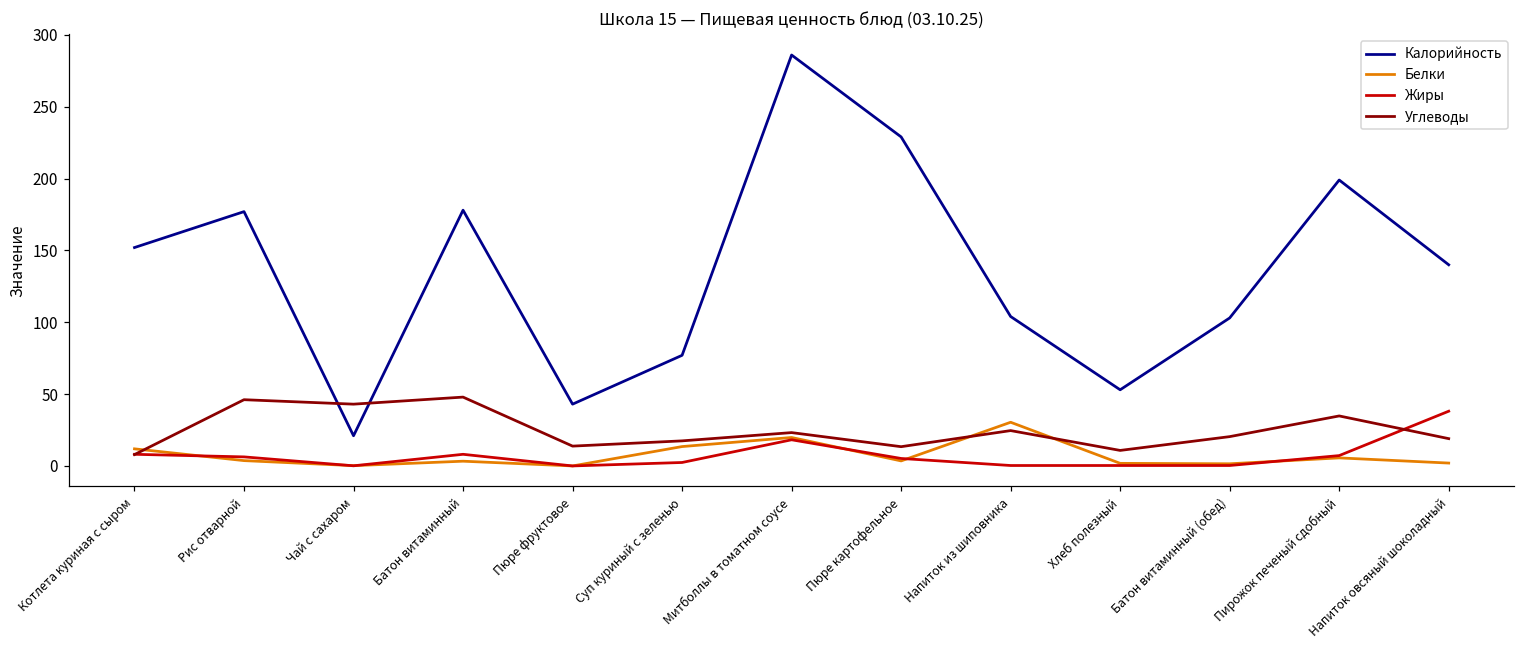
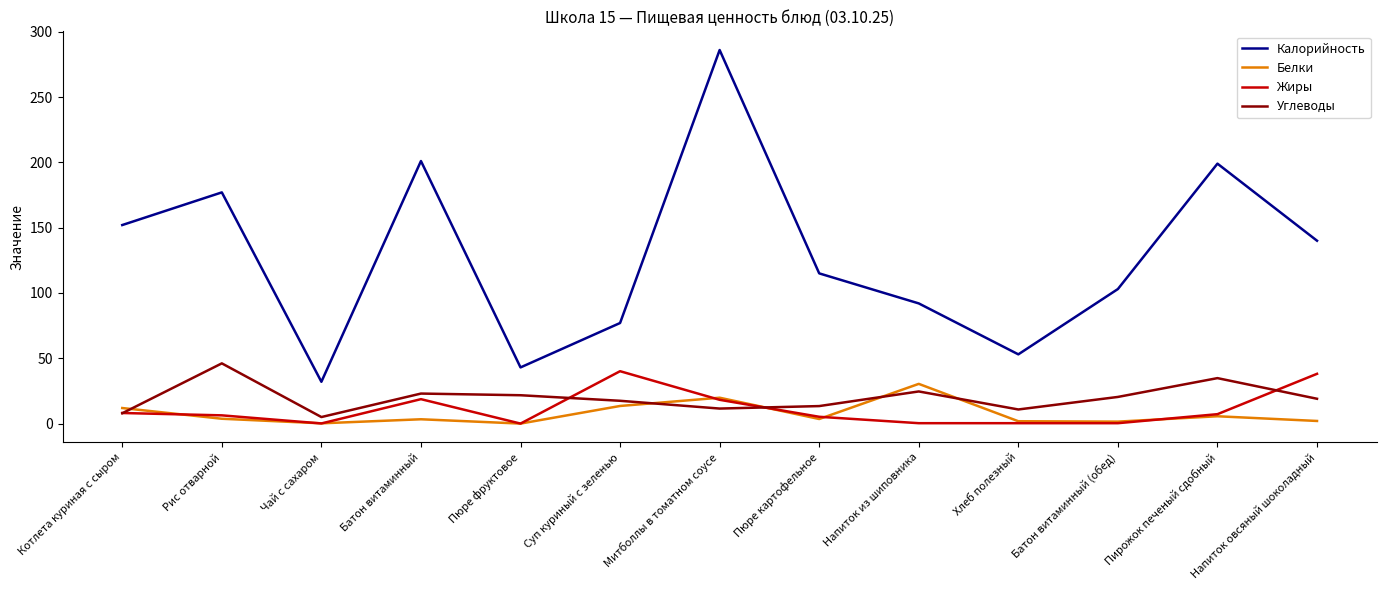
Калорийность, Чай с сахаром: 21 -> 32
Углеводы, Чай с сахаром: 43 -> 5
Калорийность, Батон витаминный: 178 -> 201
Жиры, Батон витаминный: 8 -> 19
Углеводы, Батон витаминный: 48 -> 23
Углеводы, Пюре фруктовое: 14 -> 22
Жиры, Суп куриный с зеленью: 2 -> 40
Углеводы, Митболлы в томатном соусе: 23 -> 12
Калорийность, Пюре картофельное: 229 -> 115
Калорийность, Напиток из шиповника: 104 -> 92
